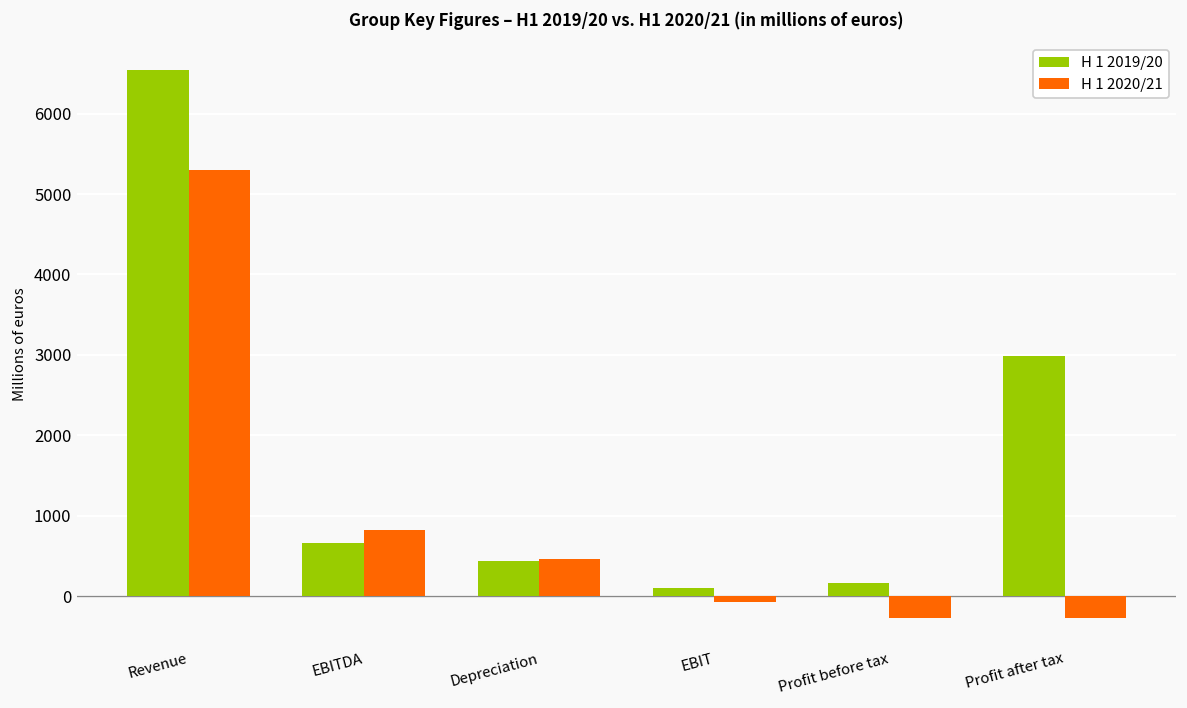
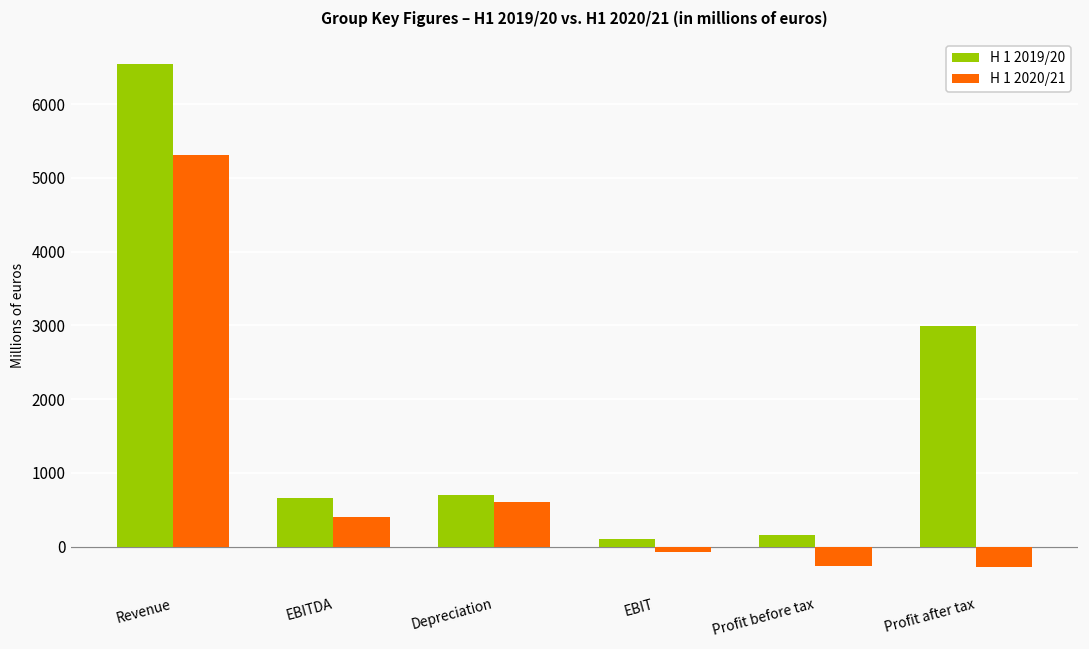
H 1 2020/21, EBITDA: 800 -> 400
H 1 2019/20, Depreciation: 400 -> 700
H 1 2020/21, Depreciation: 500 -> 600
